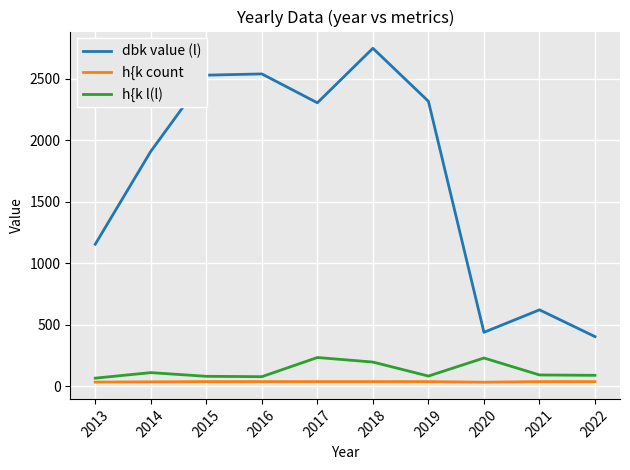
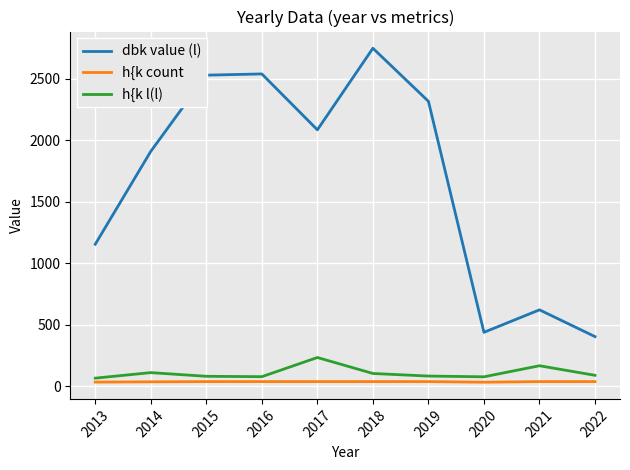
dbk value (l), 2017: 2310 -> 2090
h{k l(l), 2018: 200 -> 100
h{k l(l), 2020: 230 -> 80
h{k l(l), 2021: 90 -> 170
